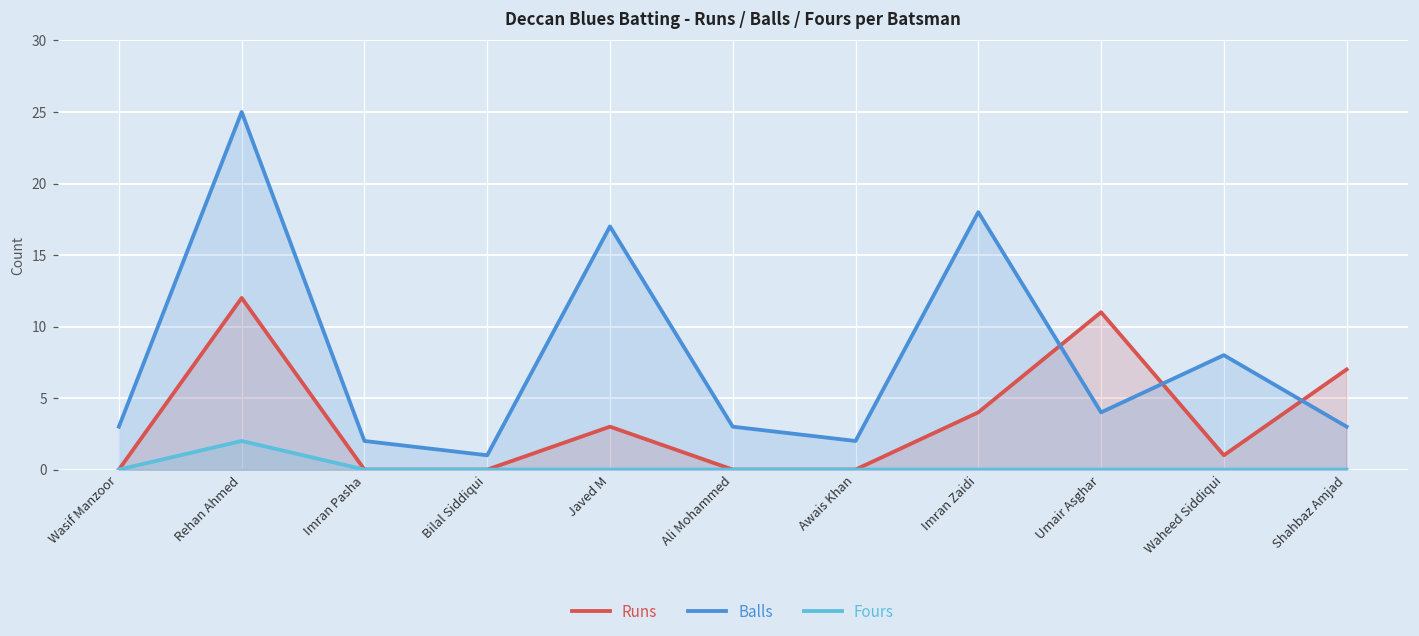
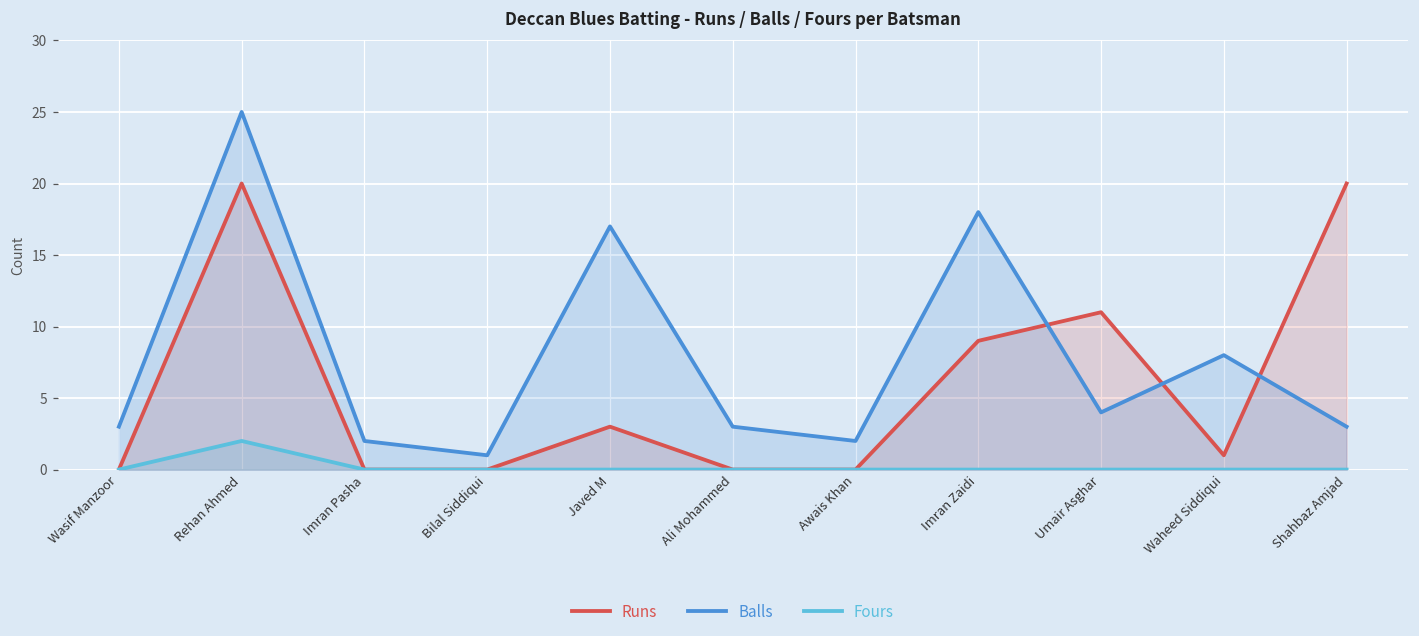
Runs, Rehan Ahmed: 12 -> 20
Runs, Imran Zaidi: 4 -> 9
Runs, Shahbaz Amjad: 7 -> 20
